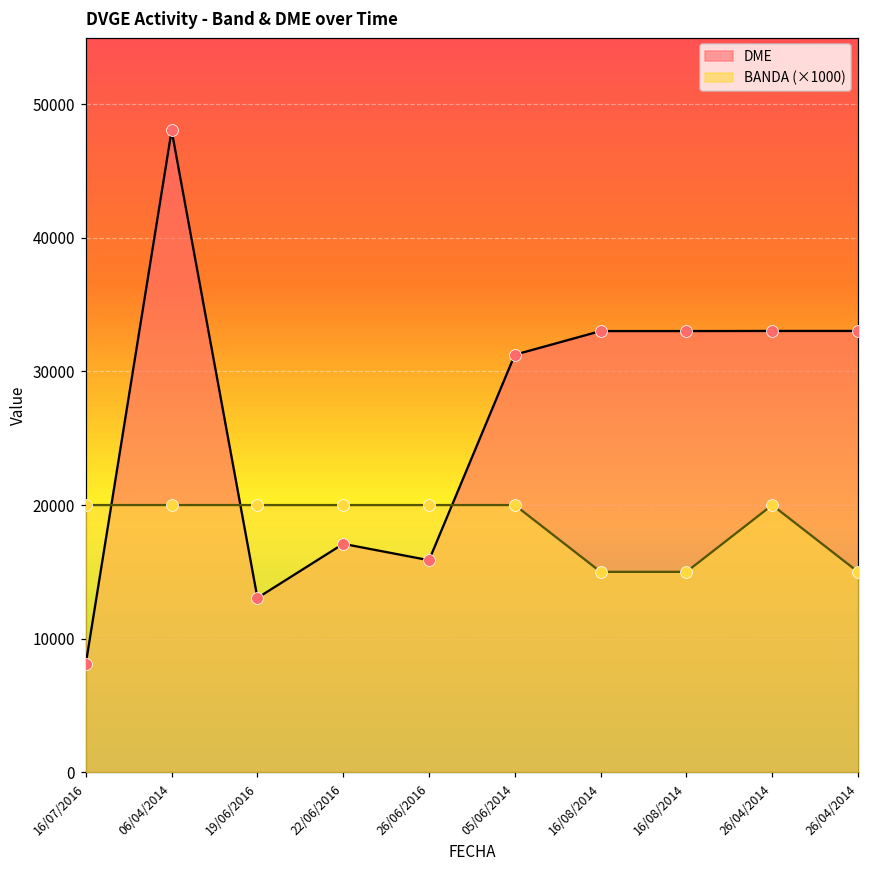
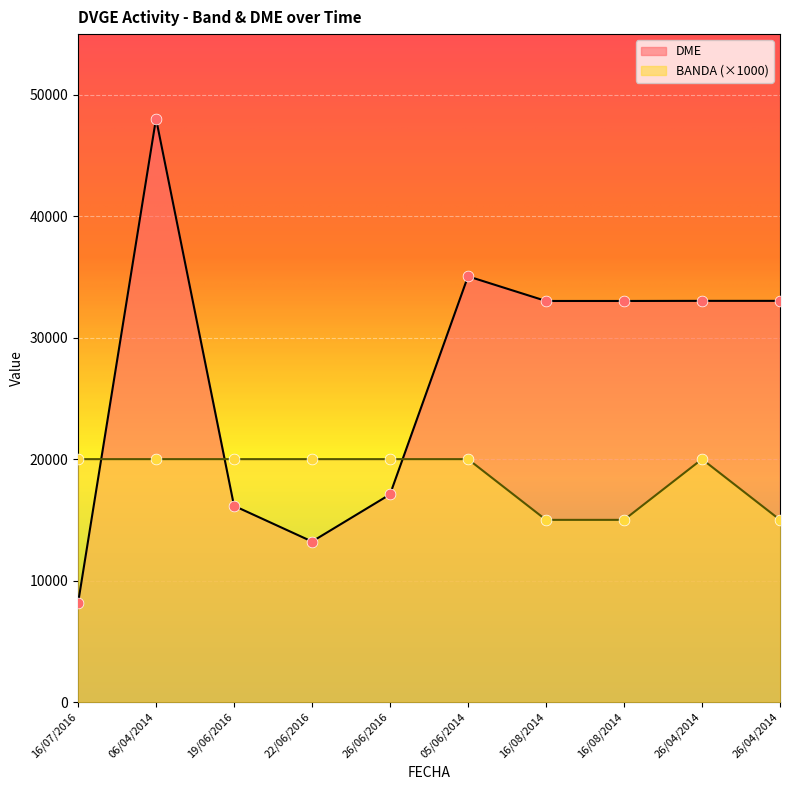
DME, 19/06/2016: 13000 -> 16200
DME, 22/06/2016: 17100 -> 13200
DME, 26/06/2016: 15900 -> 17100
DME, 05/06/2014: 31300 -> 35100
